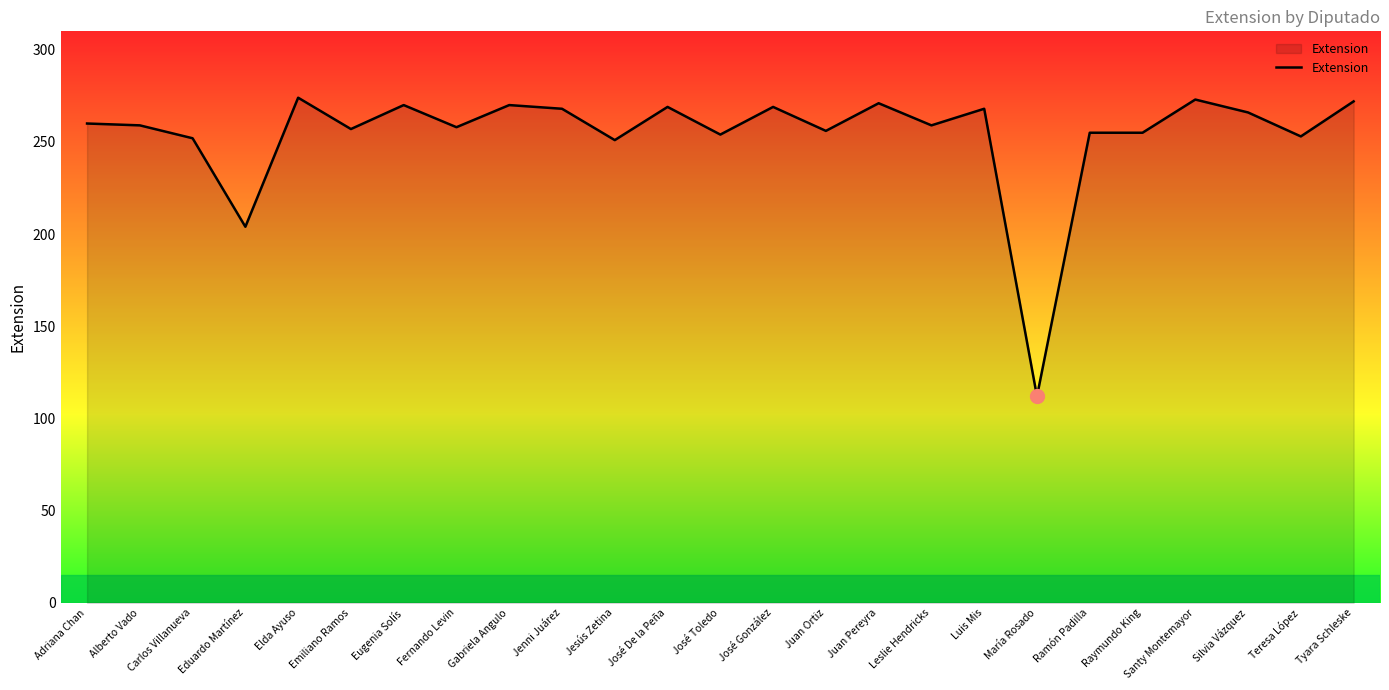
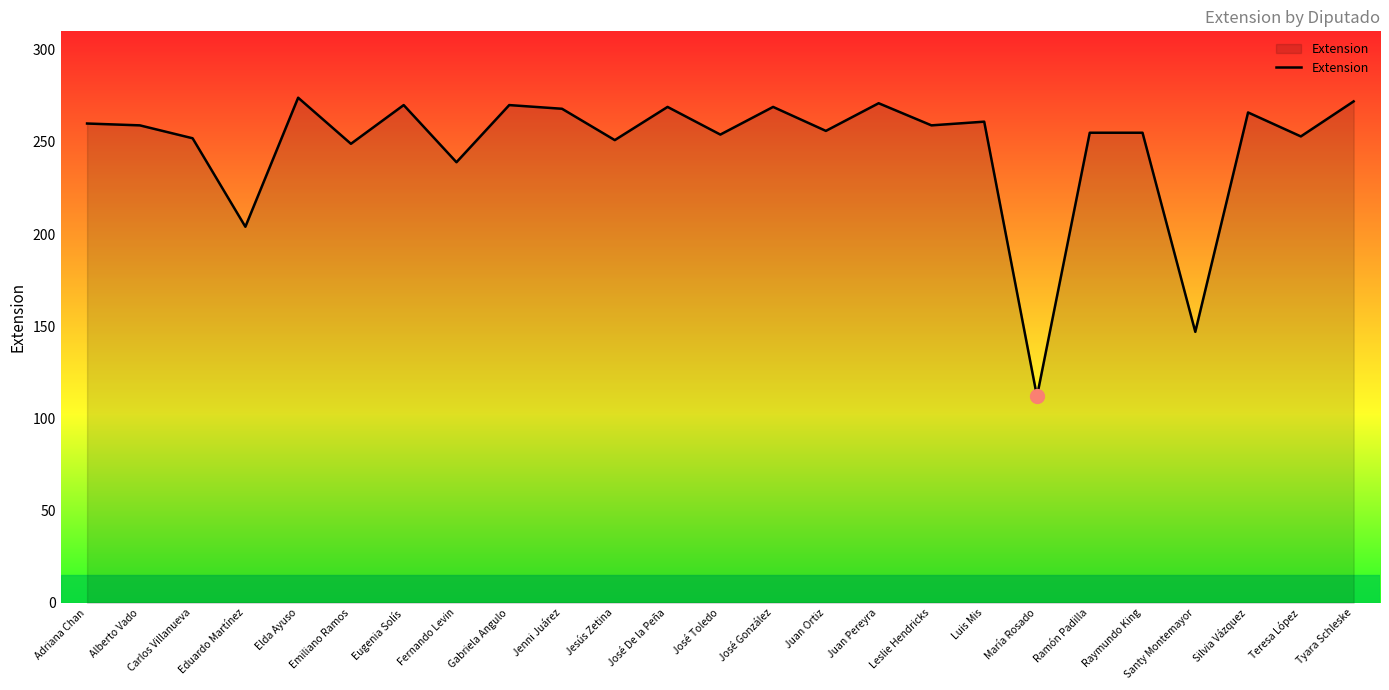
Extension, Emiliano Ramos: 257 -> 249
Extension, Fernando Levin: 258 -> 239
Extension, Luis Mis: 268 -> 261
Extension, Santy Montemayor: 273 -> 147
